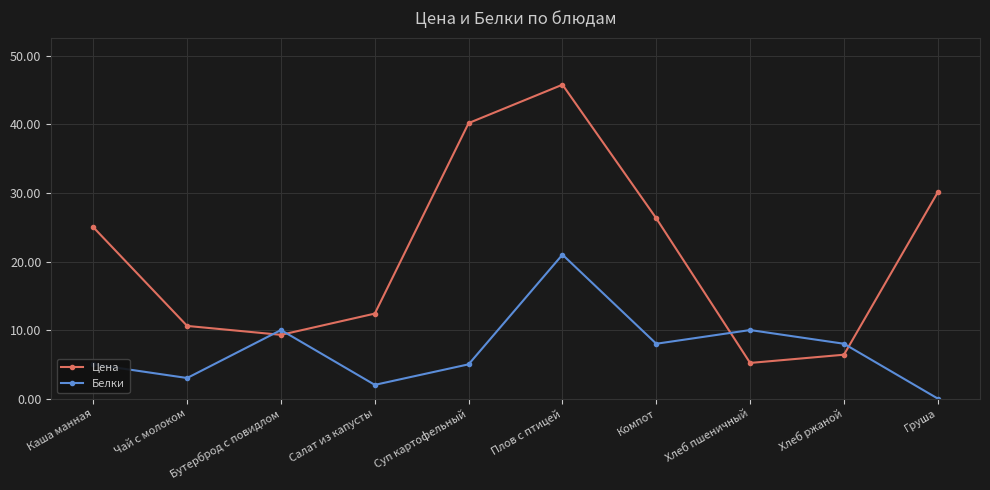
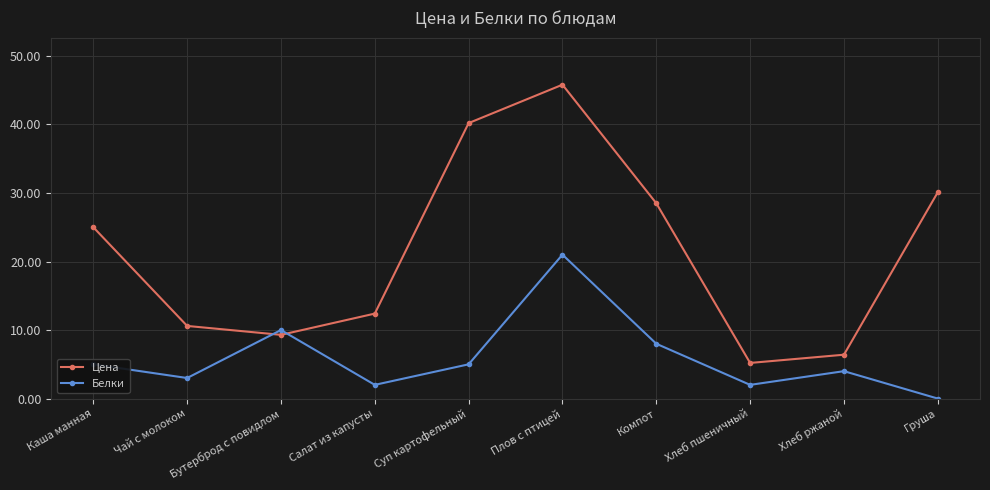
Цена, Компот: 26 -> 29
Белки, Хлеб пшеничный: 10 -> 2
Белки, Хлеб ржаной: 8 -> 4
